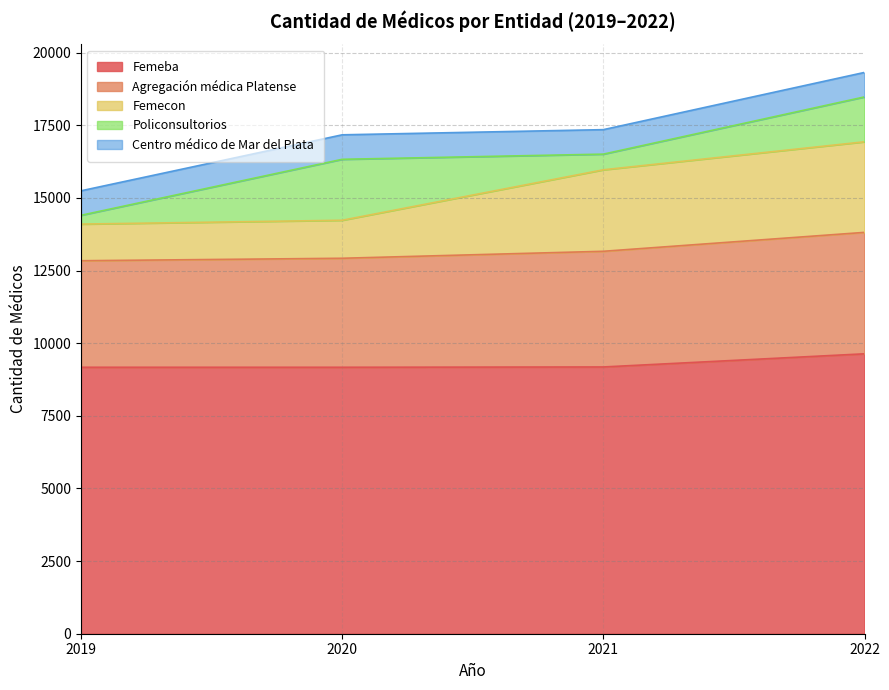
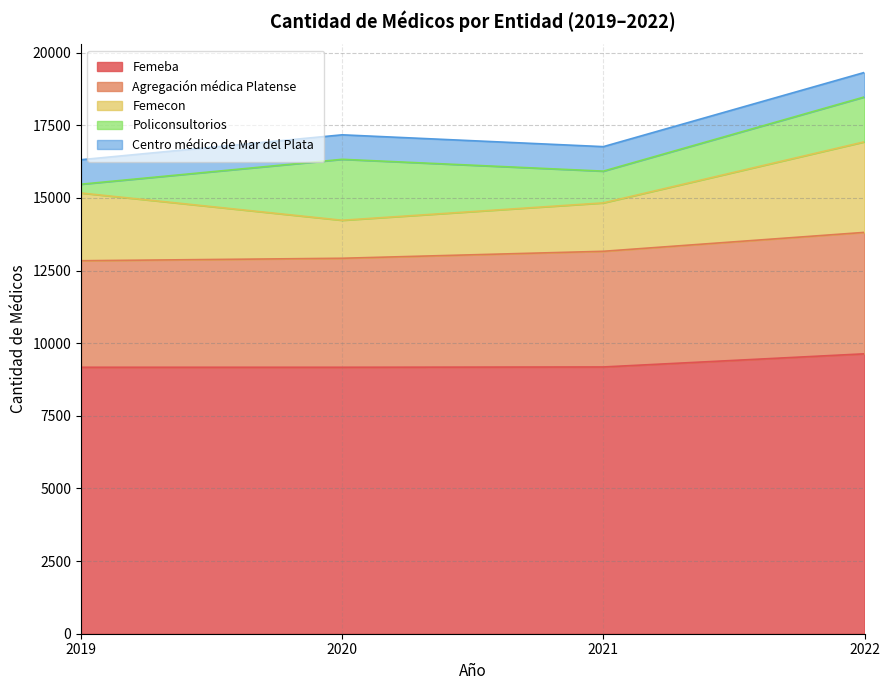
Femecon, 2019: 1300 -> 2300
Femecon, 2021: 2800 -> 1700
Policonsultorios, 2021: 500 -> 1100
